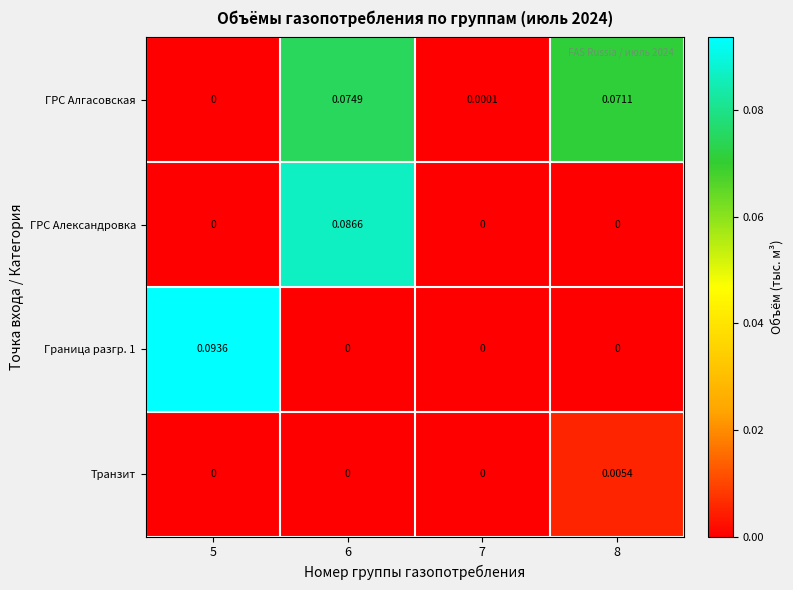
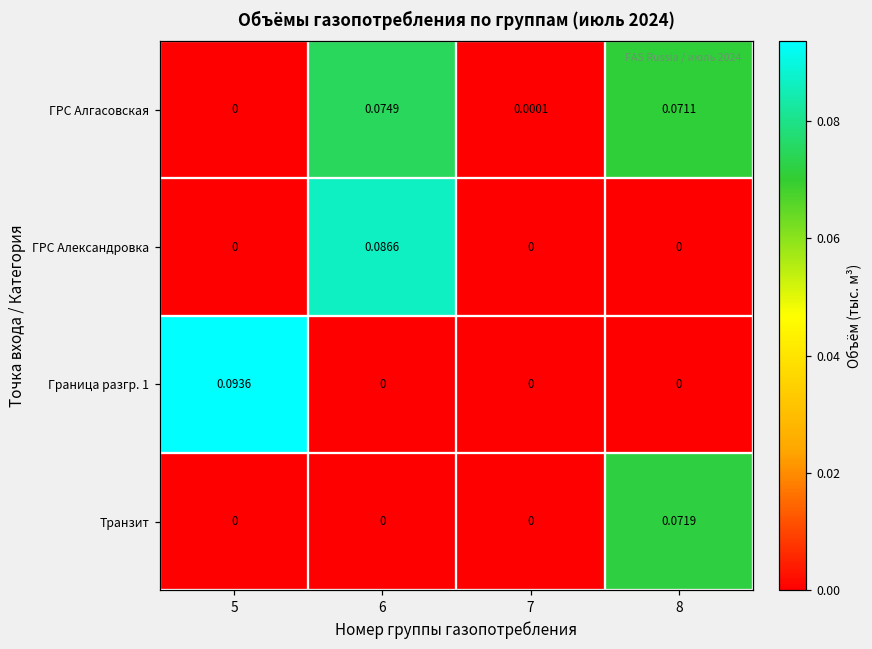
Транзит, 8: 0.0054 -> 0.0719
